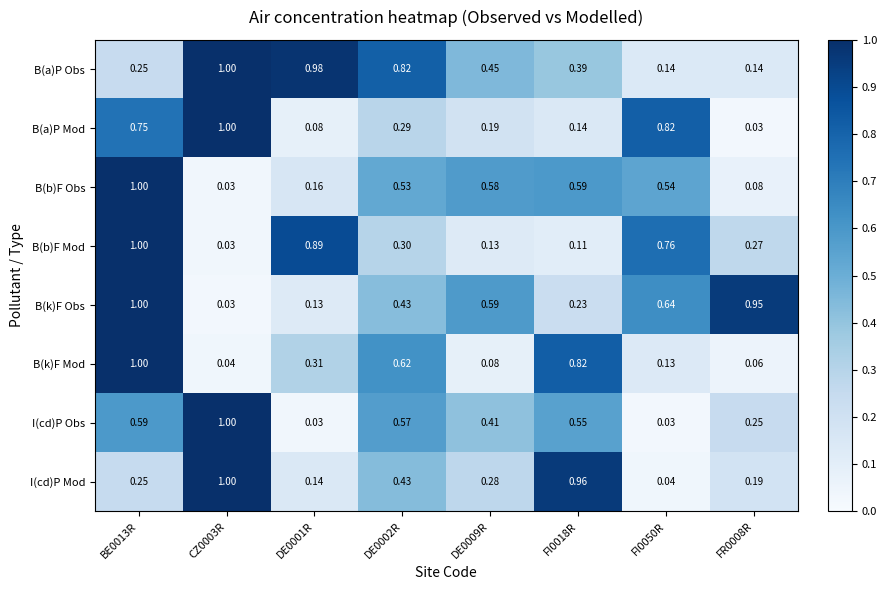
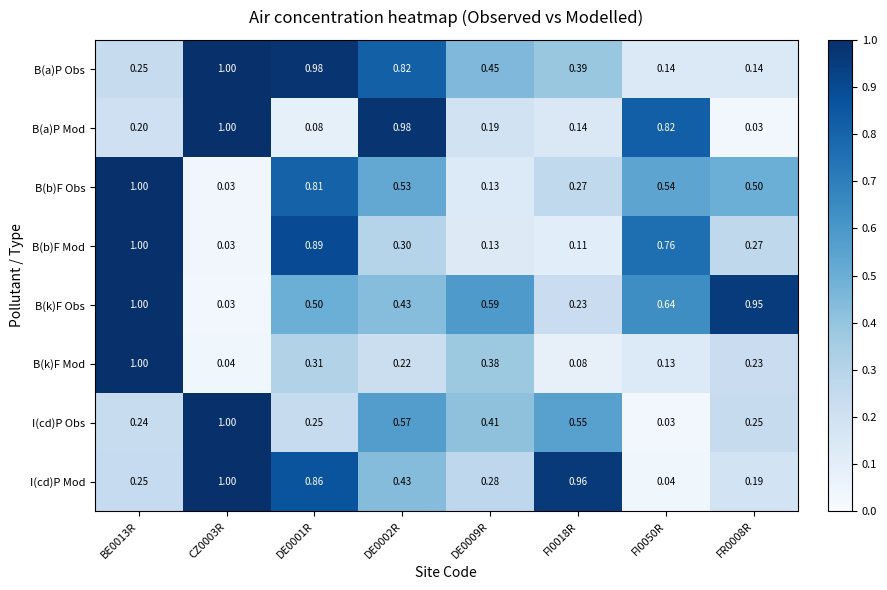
B(a)P Mod, BE0013R: 0.75 -> 0.20
B(a)P Mod, DE0002R: 0.29 -> 0.98
B(b)F Obs, DE0001R: 0.16 -> 0.81
B(b)F Obs, DE0009R: 0.58 -> 0.13
B(b)F Obs, FI0018R: 0.59 -> 0.27
B(b)F Obs, FR0008R: 0.08 -> 0.50
B(k)F Obs, DE0001R: 0.13 -> 0.50
B(k)F Mod, DE0002R: 0.62 -> 0.22
B(k)F Mod, DE0009R: 0.08 -> 0.38
B(k)F Mod, FI0018R: 0.82 -> 0.08
B(k)F Mod, FR0008R: 0.06 -> 0.23
I(cd)P Obs, BE0013R: 0.59 -> 0.24
I(cd)P Obs, DE0001R: 0.03 -> 0.25
I(cd)P Mod, DE0001R: 0.14 -> 0.86
